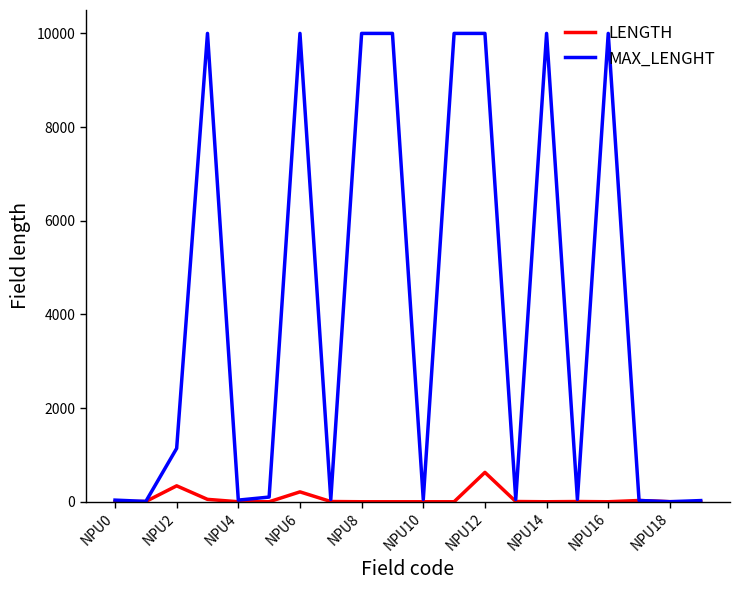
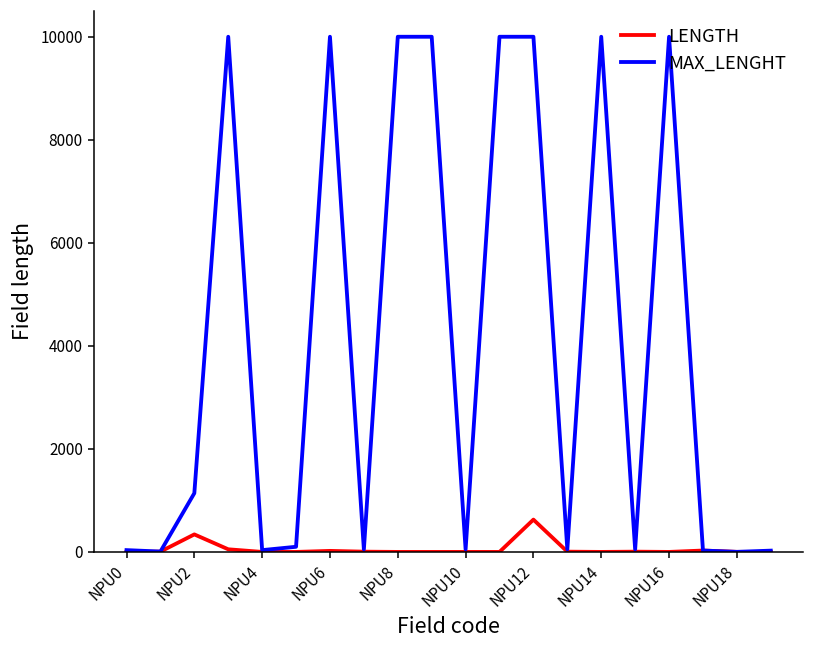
LENGTH, NPU6: 200 -> 0
